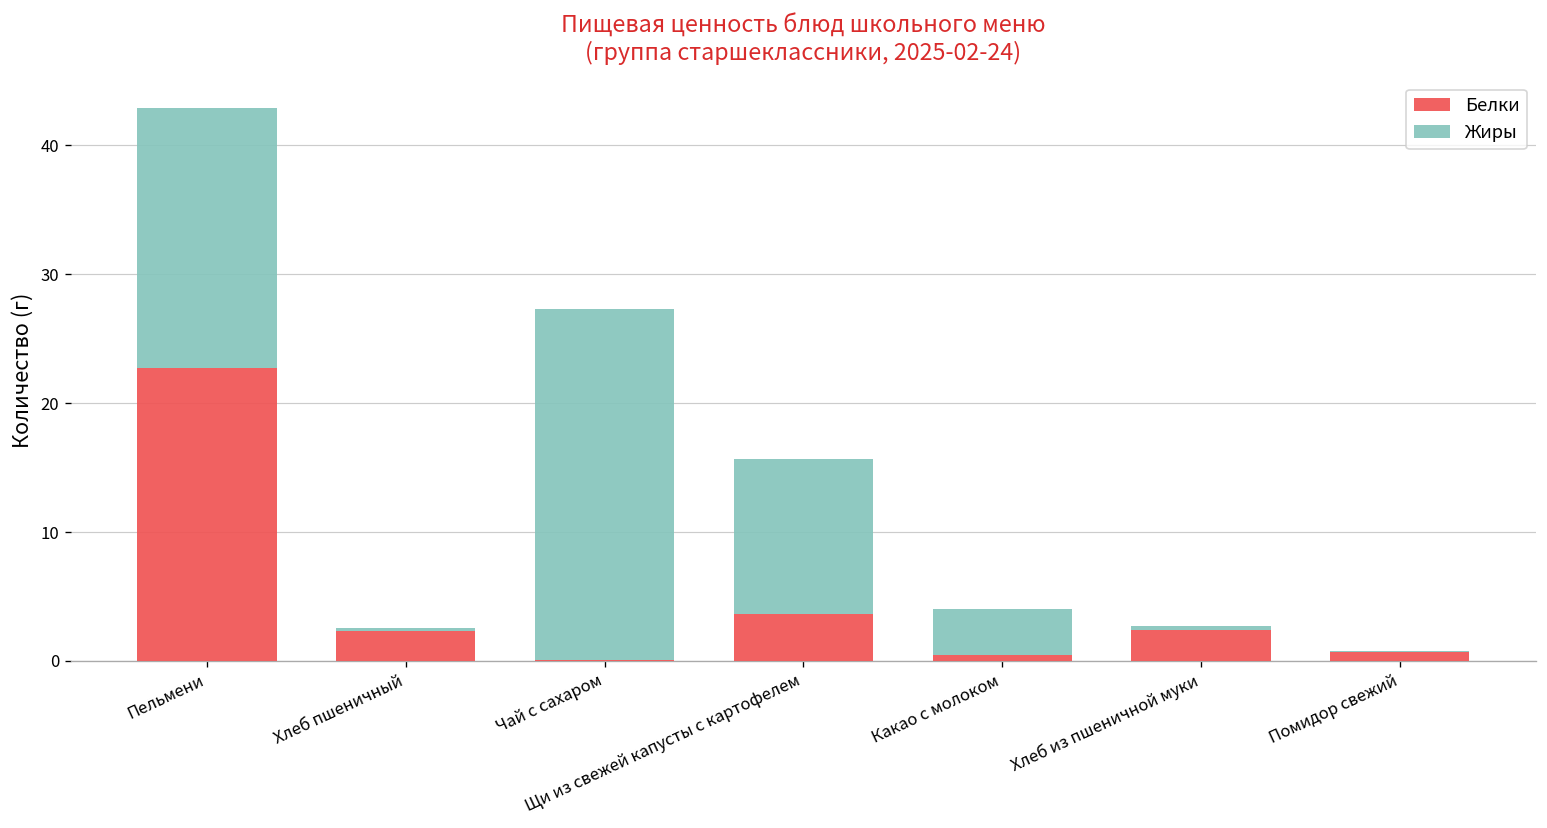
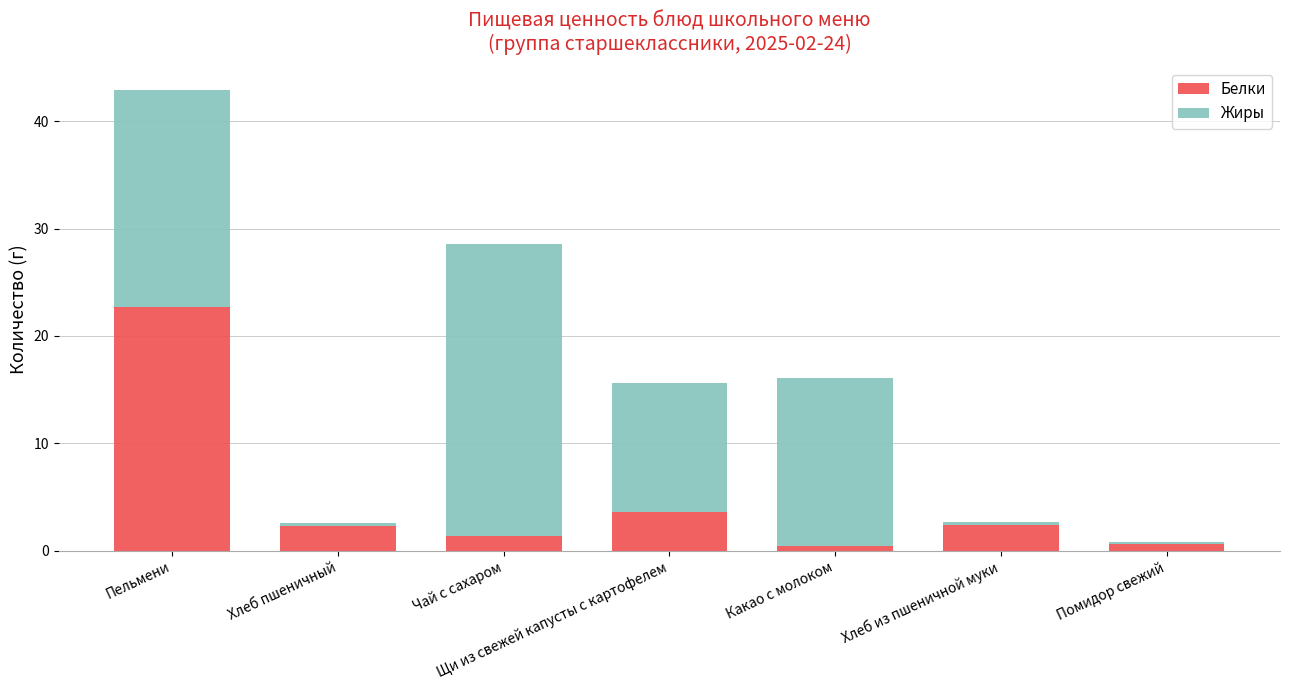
Белки, Чай с сахаром: 0.1 -> 1.4
Жиры, Какао с молоком: 3.5 -> 15.6
